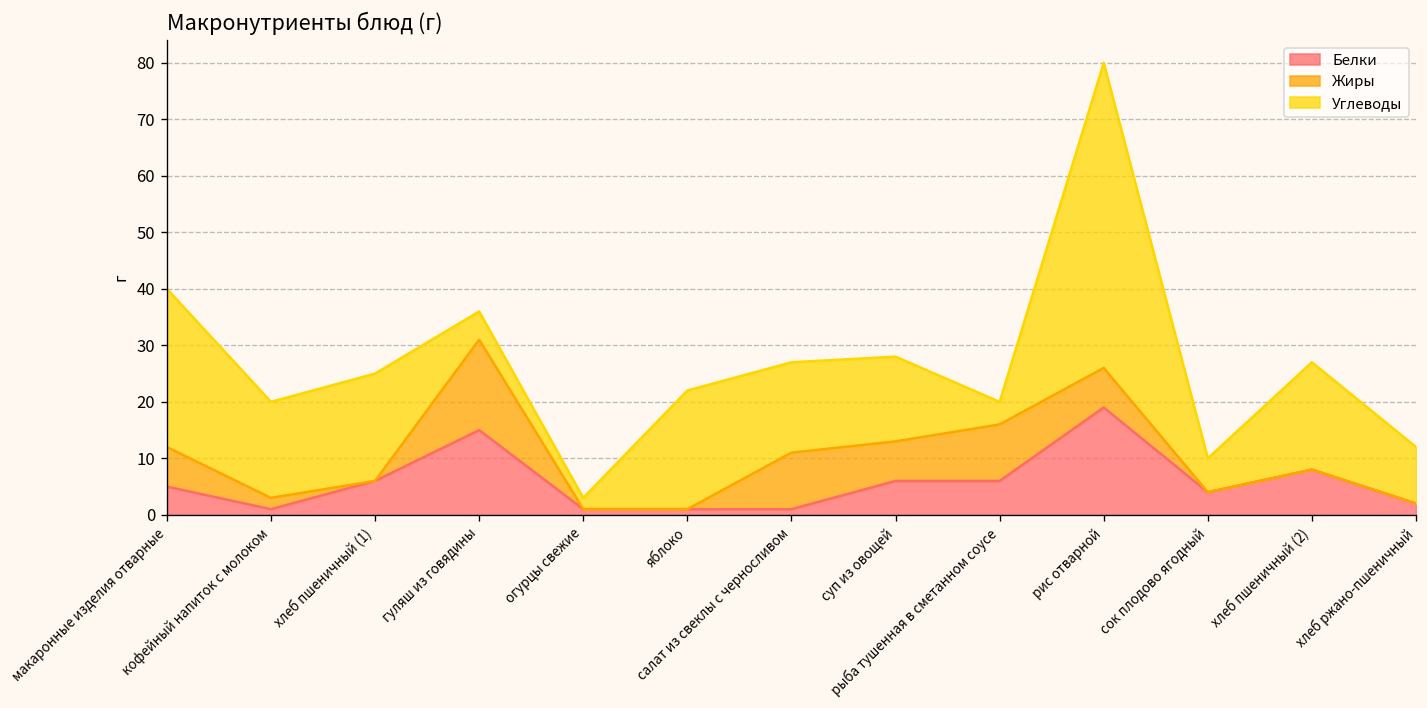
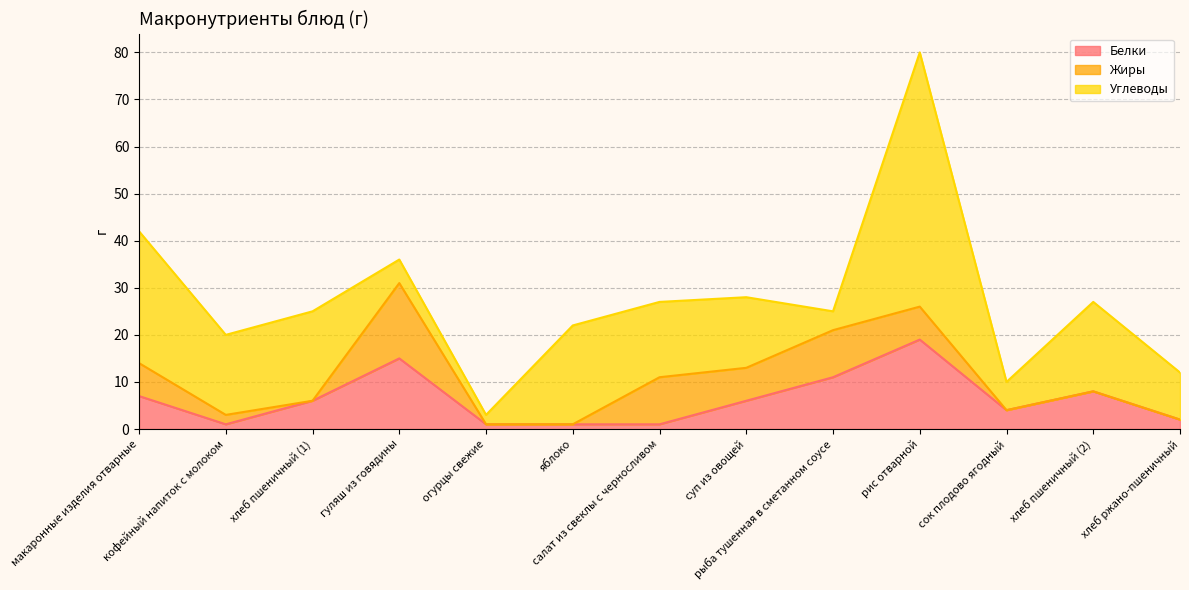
Белки, макаронные изделия отварные: 5 -> 7
Белки, рыба тушенная в сметанном соусе: 6 -> 11
